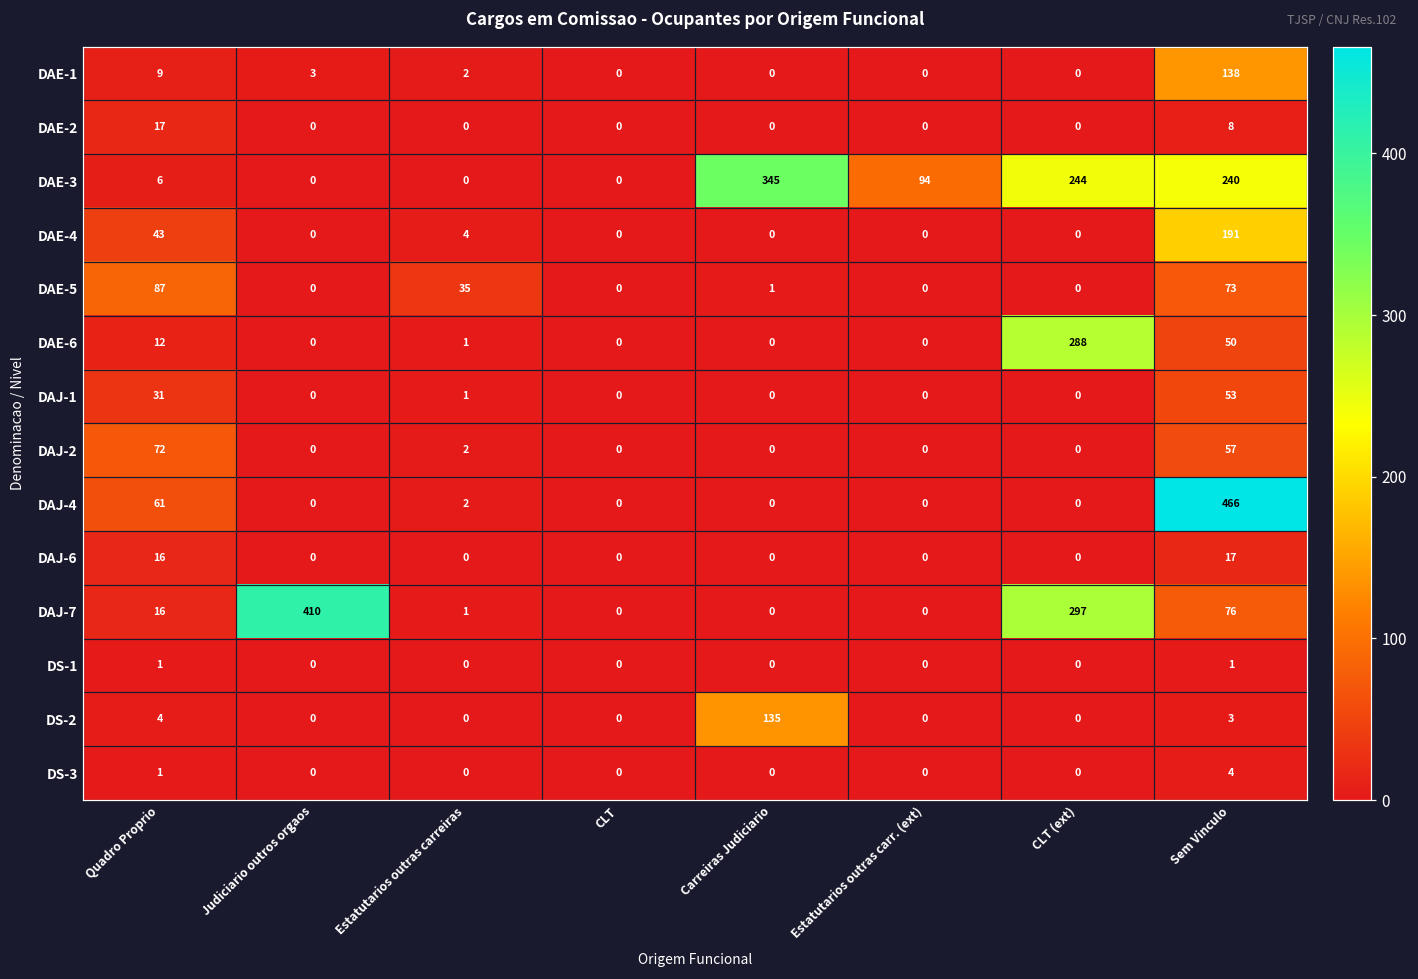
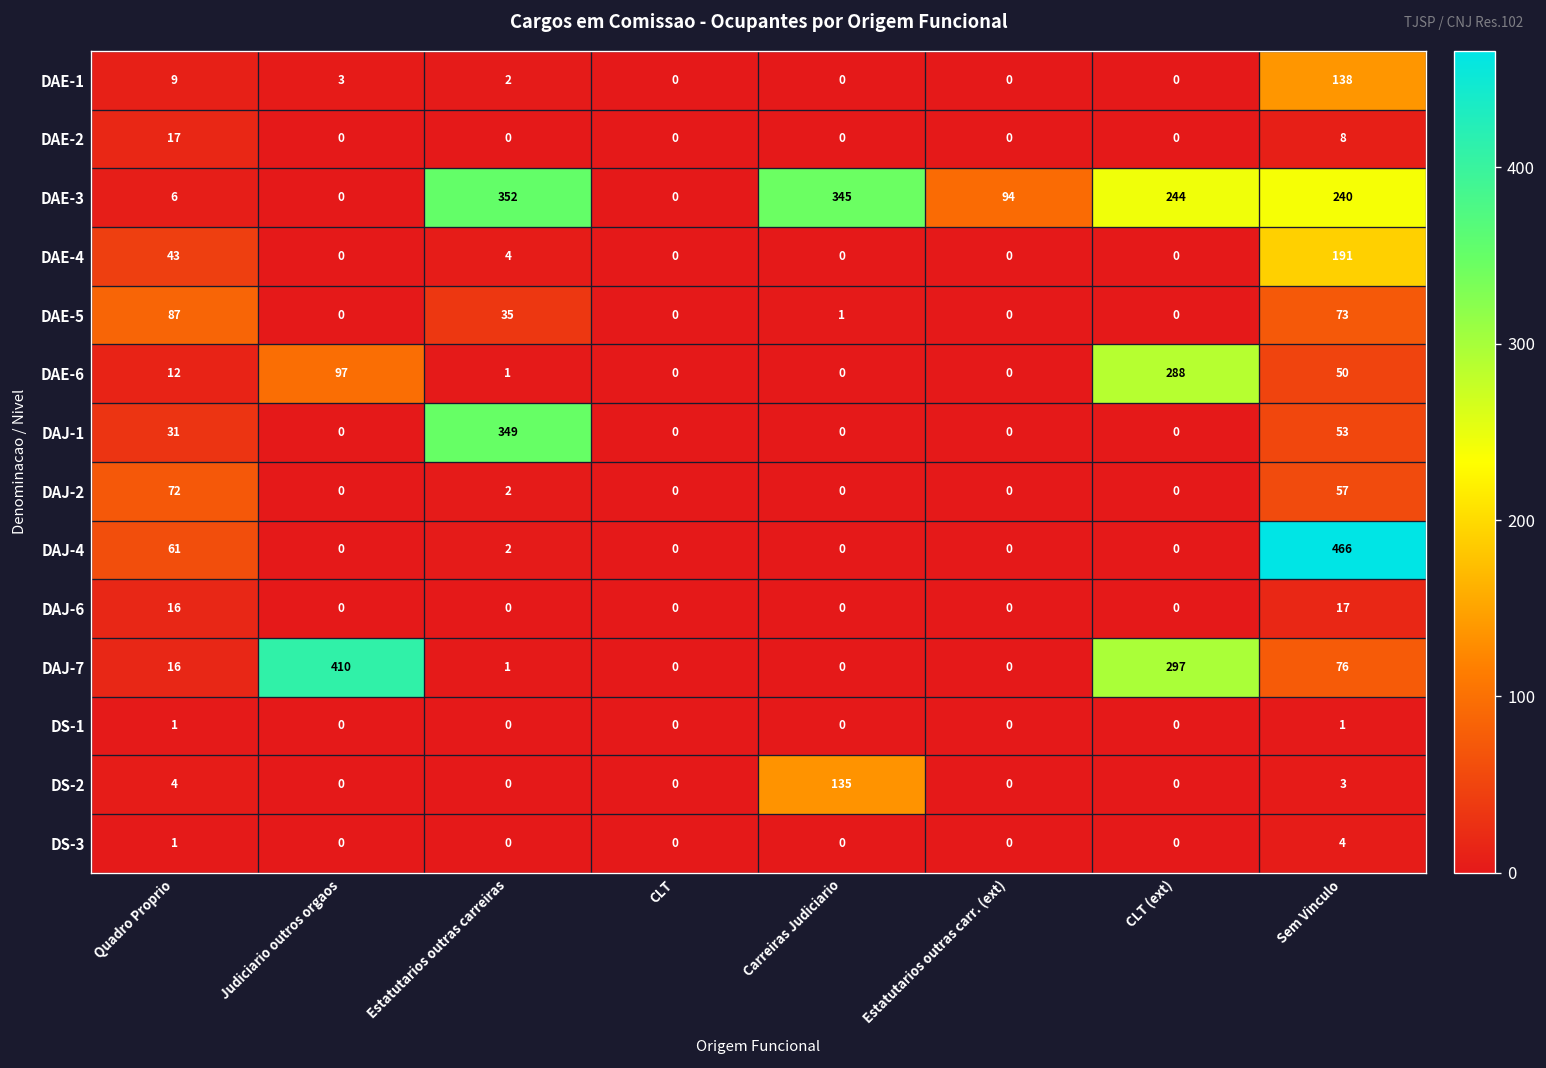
DAE-3, Estatutarios outras carreiras: 0 -> 352
DAE-6, Judiciario outros orgaos: 0 -> 97
DAJ-1, Estatutarios outras carreiras: 1 -> 349
